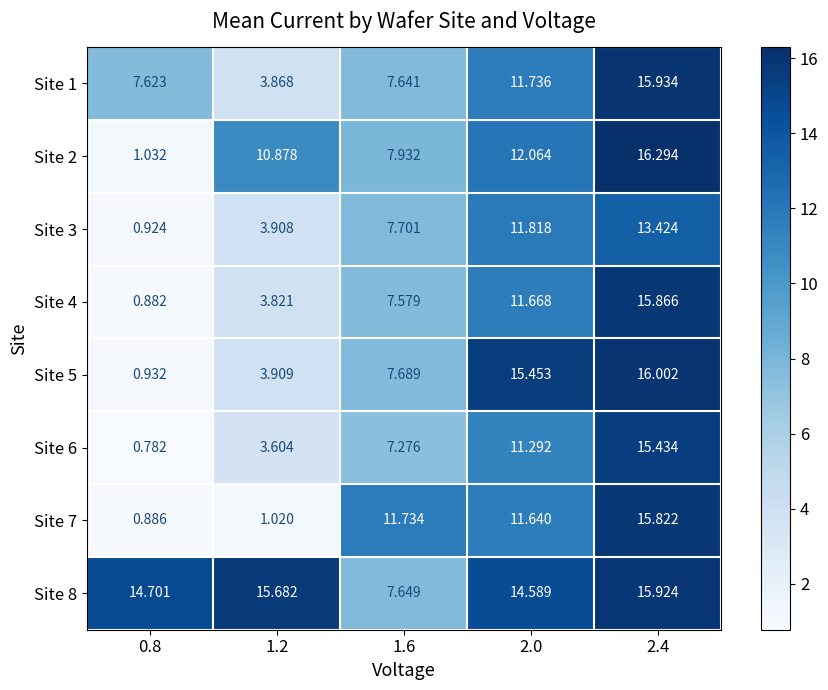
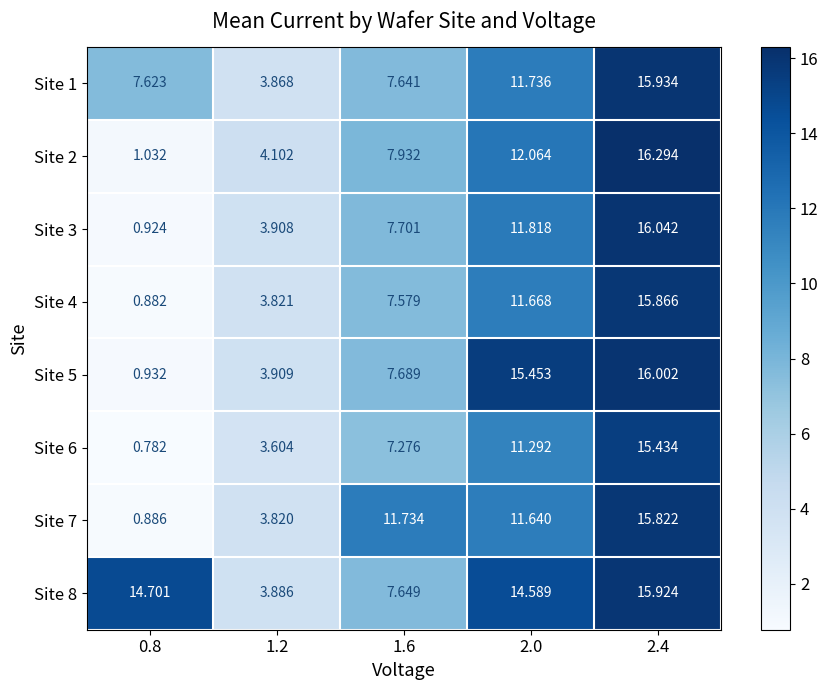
Site 2, 1.2: 10.878 -> 4.102
Site 3, 2.4: 13.424 -> 16.042
Site 7, 1.2: 1.020 -> 3.820
Site 8, 1.2: 15.682 -> 3.886
